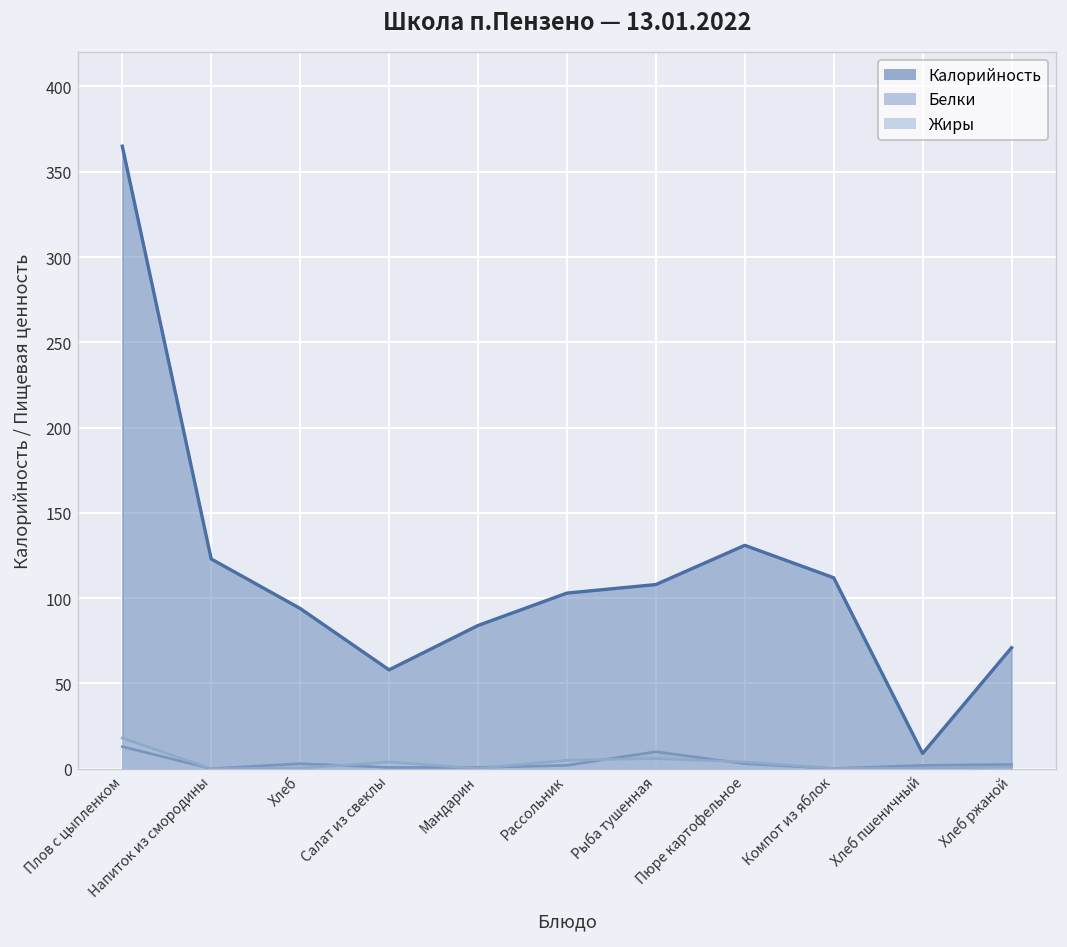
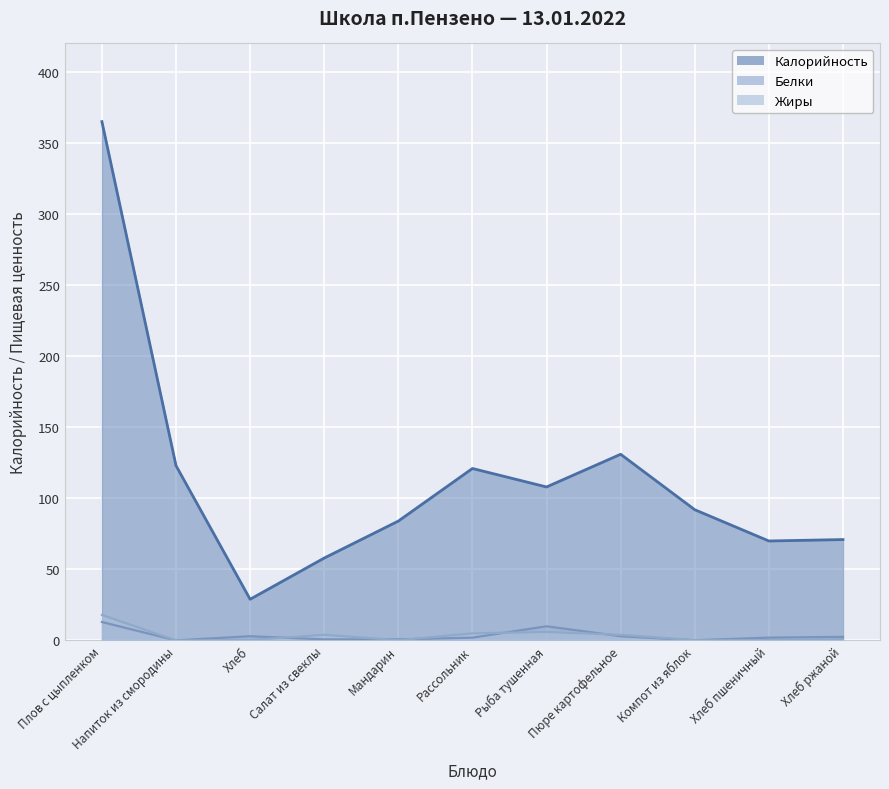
Калорийность, Хлеб: 94 -> 29
Калорийность, Рассольник: 103 -> 121
Калорийность, Компот из яблок: 112 -> 92
Калорийность, Хлеб пшеничный: 9 -> 70
